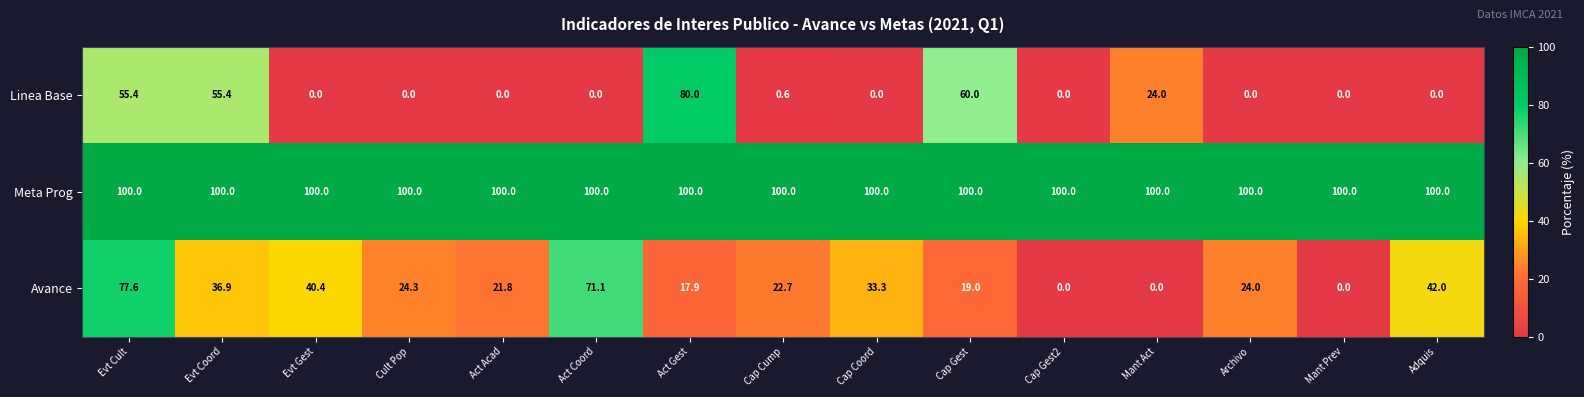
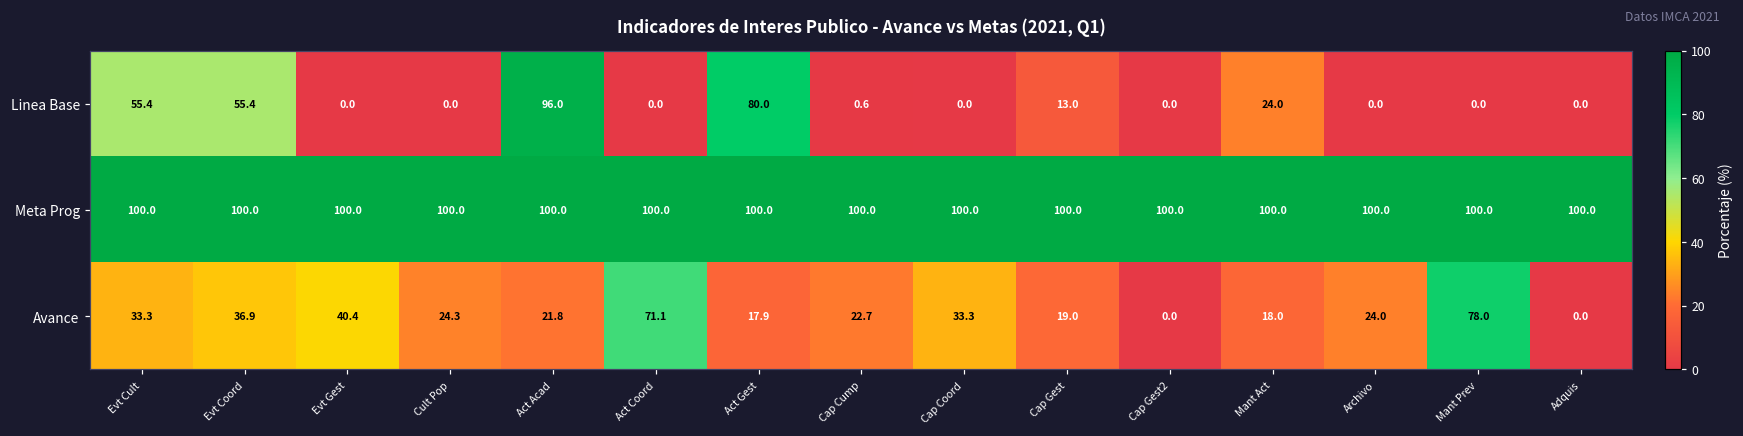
Linea Base, Act Acad: 0.0 -> 96.0
Linea Base, Cap Gest: 60.0 -> 13.0
Avance, Evt Cult: 77.6 -> 33.3
Avance, Mant Act: 0.0 -> 18.0
Avance, Mant Prev: 0.0 -> 78.0
Avance, Adquis: 42.0 -> 0.0
